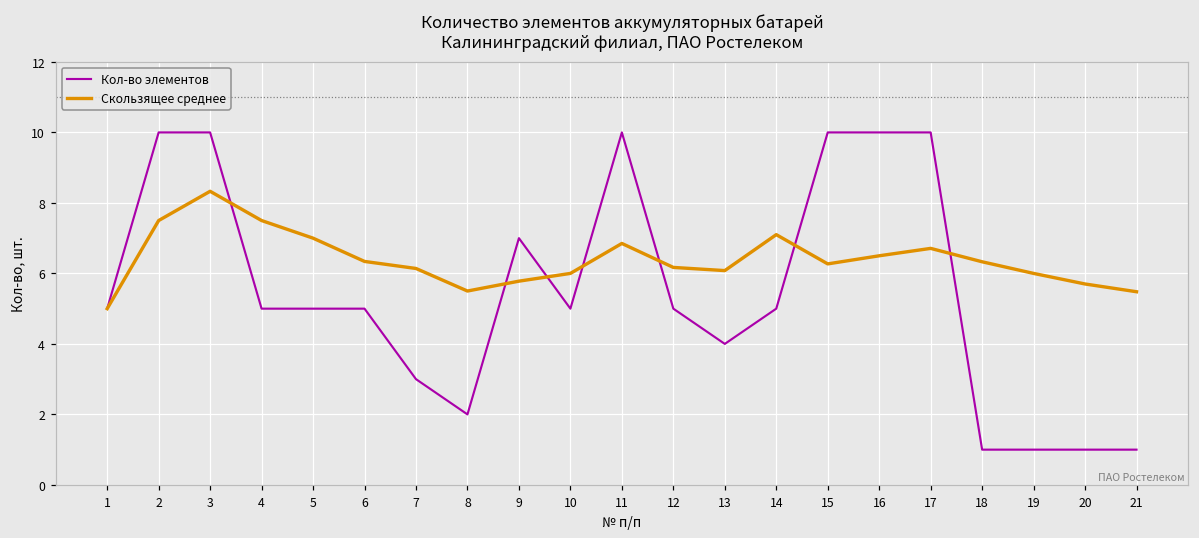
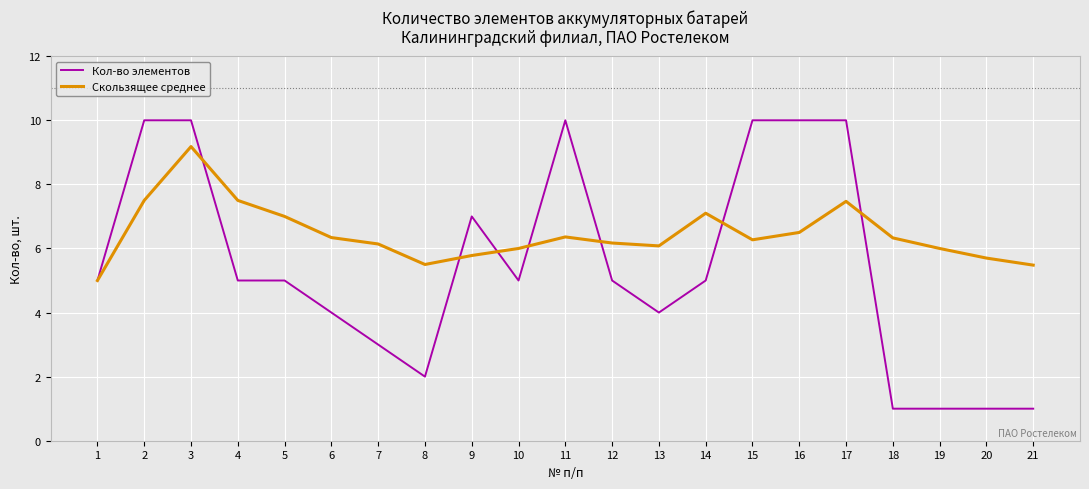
Скользящее среднее, 3: 8.3 -> 9.2
Кол-во элементов, 6: 5 -> 4
Скользящее среднее, 11: 6.9 -> 6.4
Скользящее среднее, 17: 6.7 -> 7.5
